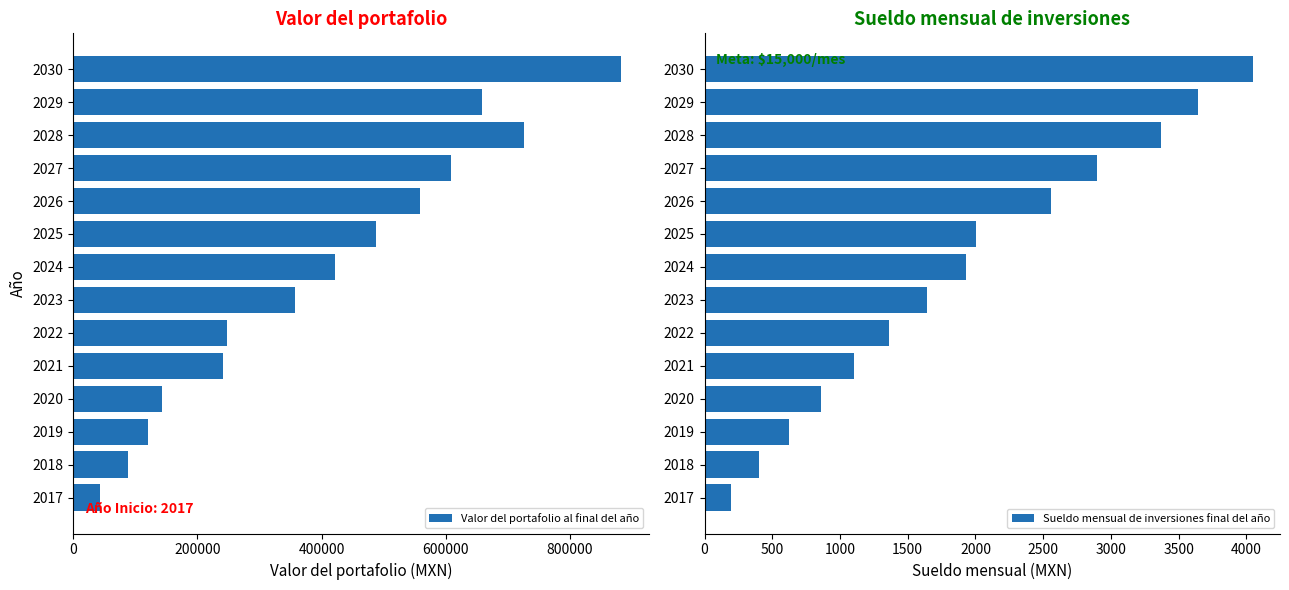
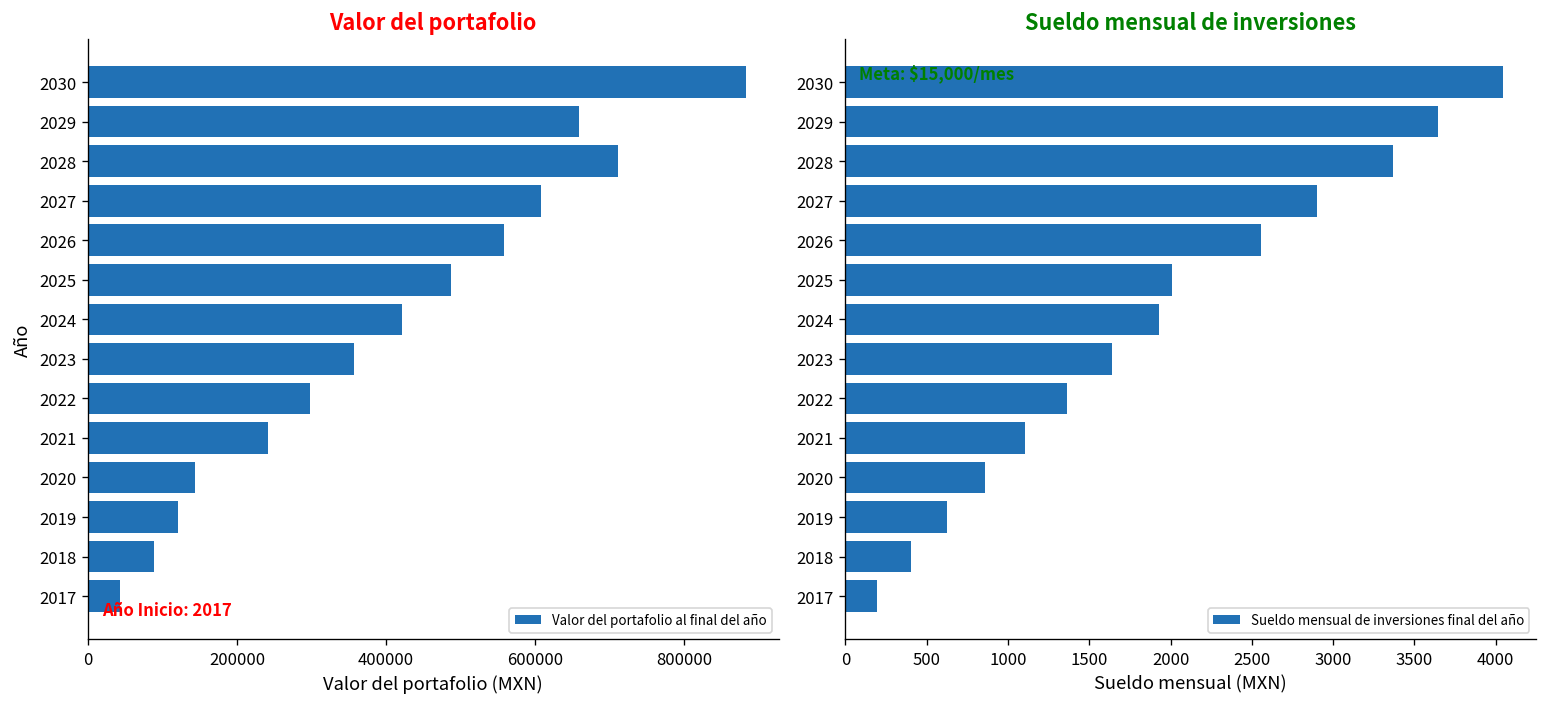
Valor del portafolio, 2028: 730000 -> 710000
Valor del portafolio, 2022: 250000 -> 300000
